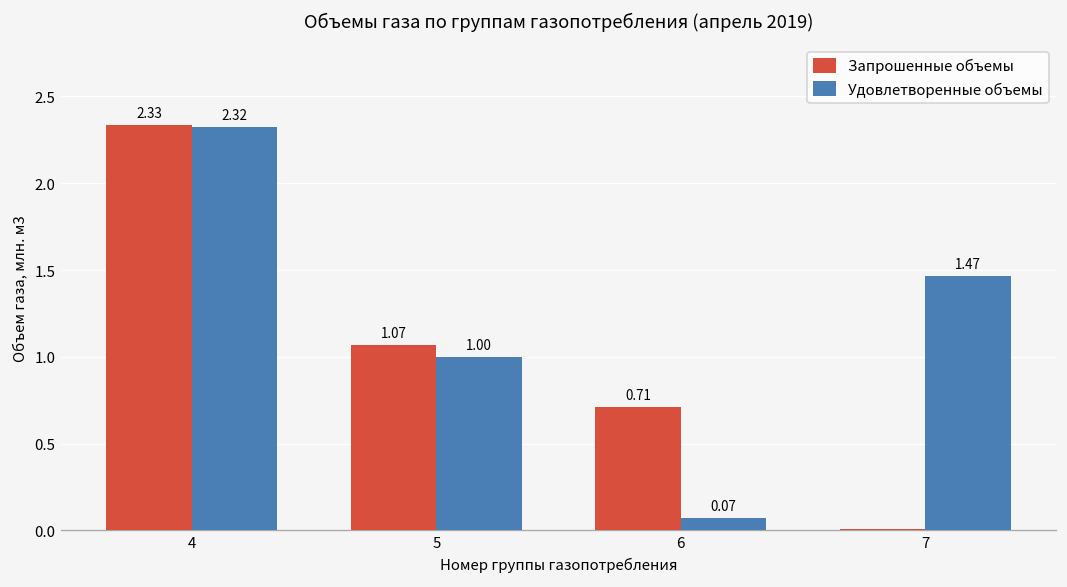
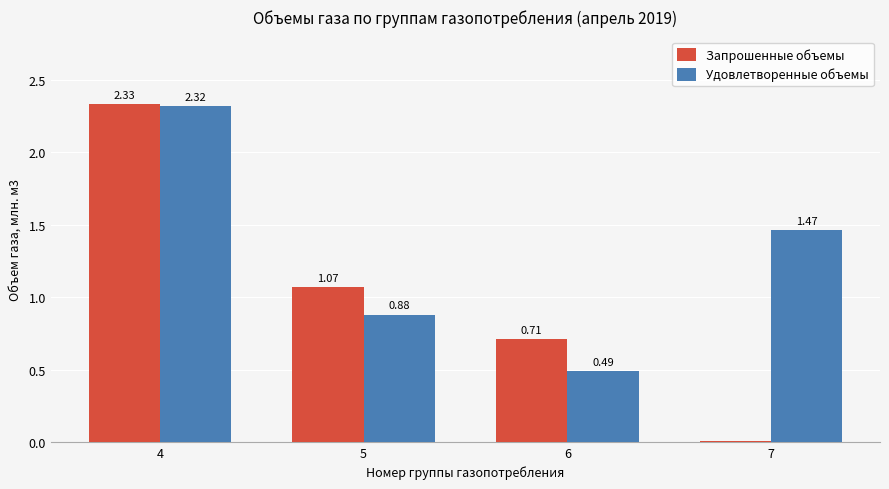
Удовлетворенные объемы, 5: 1.00 -> 0.88
Удовлетворенные объемы, 6: 0.07 -> 0.49
